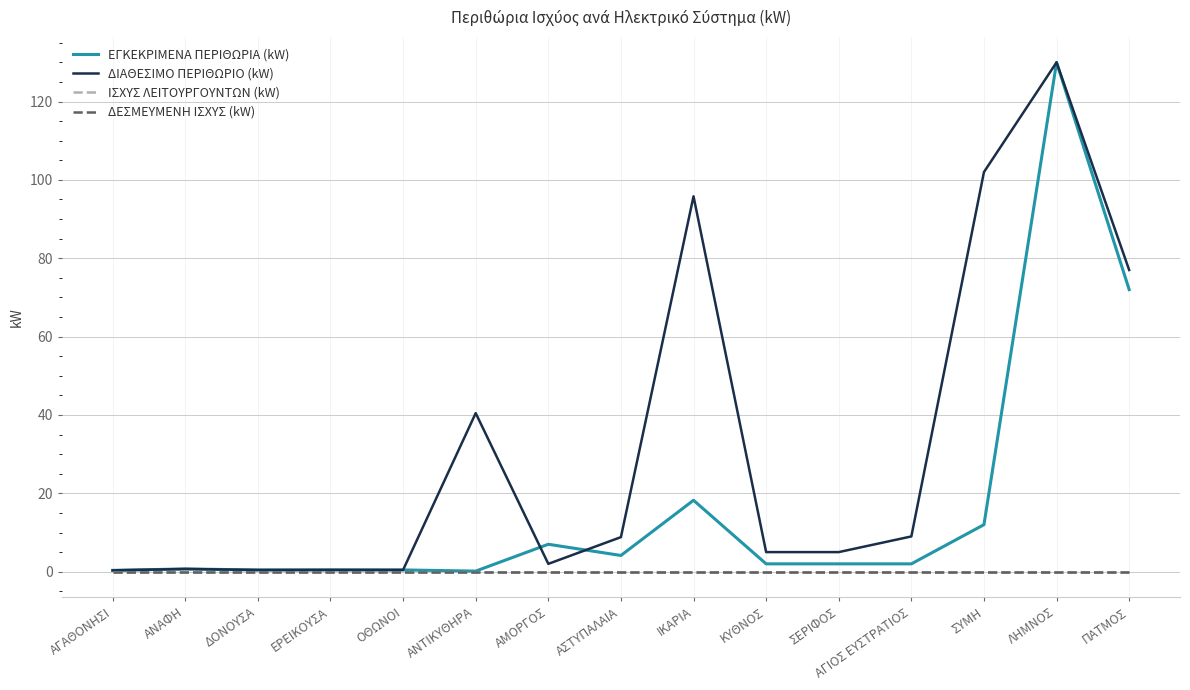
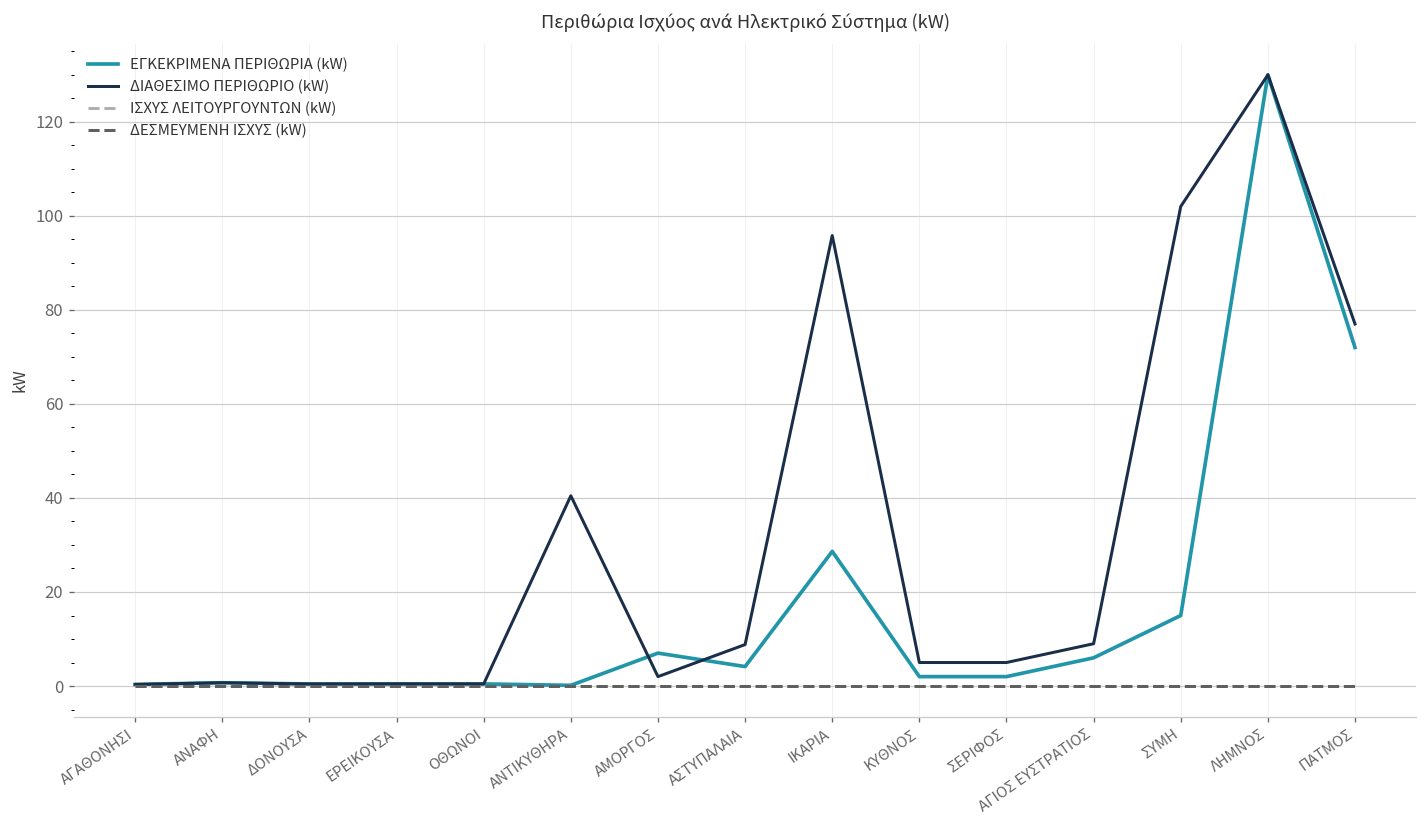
ΕΓΚΕΚΡΙΜΕΝΑ ΠΕΡΙΘΩΡΙΑ (kW), ΙΚΑΡΙΑ: 18 -> 29
ΕΓΚΕΚΡΙΜΕΝΑ ΠΕΡΙΘΩΡΙΑ (kW), ΑΓΙΟΣ ΕΥΣΤΡΑΤΙΟΣ: 2 -> 6
ΕΓΚΕΚΡΙΜΕΝΑ ΠΕΡΙΘΩΡΙΑ (kW), ΣΥΜΗ: 12 -> 15
